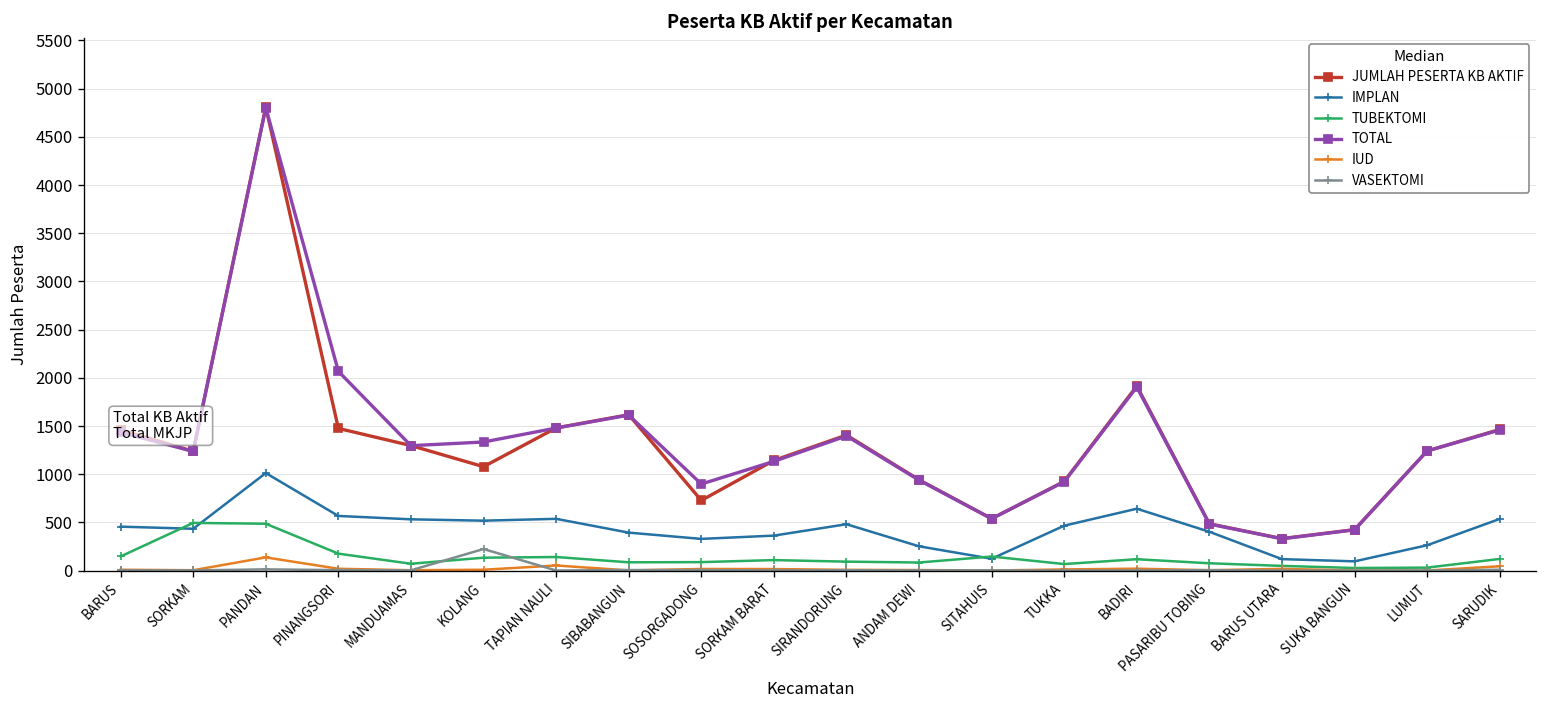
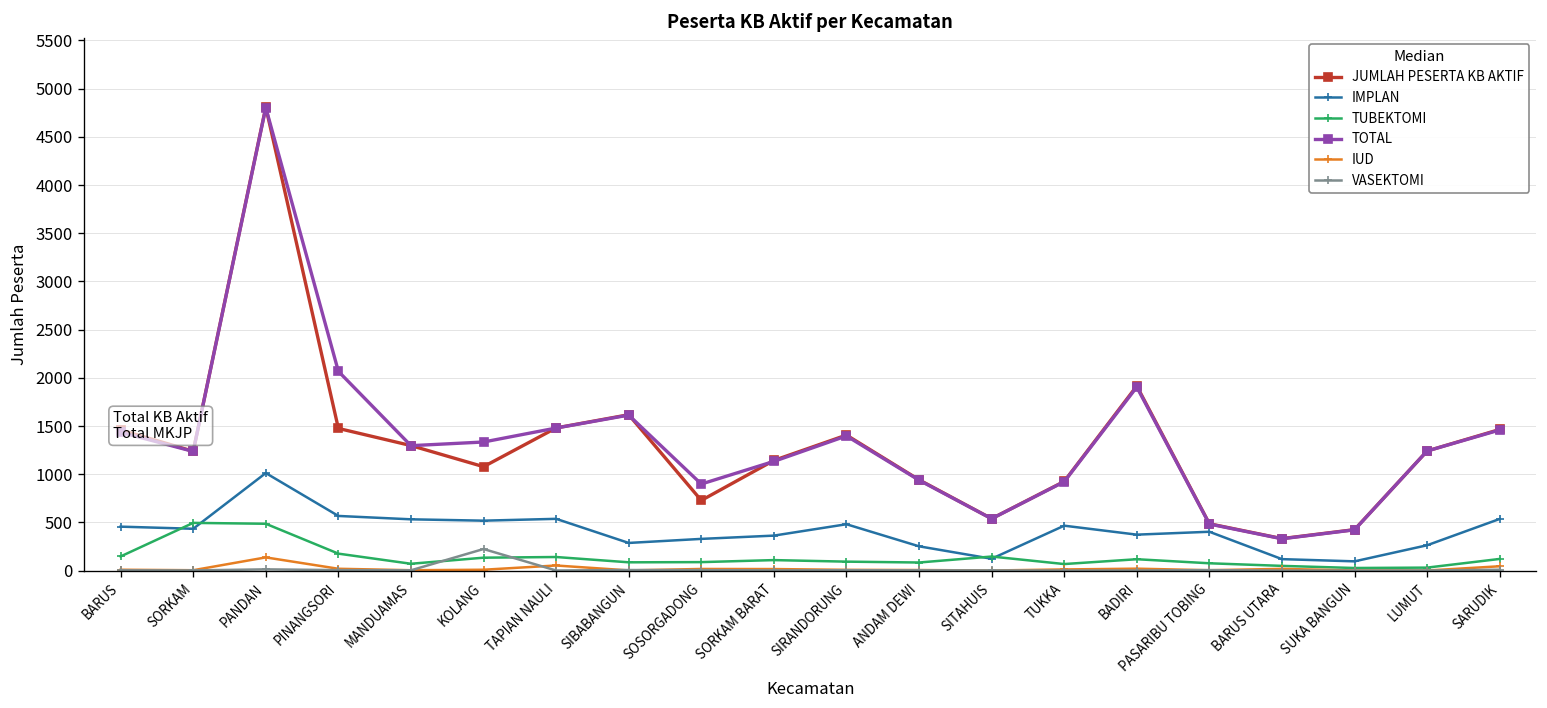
IMPLAN, SIBABANGUN: 400 -> 300
IMPLAN, BADIRI: 600 -> 400
